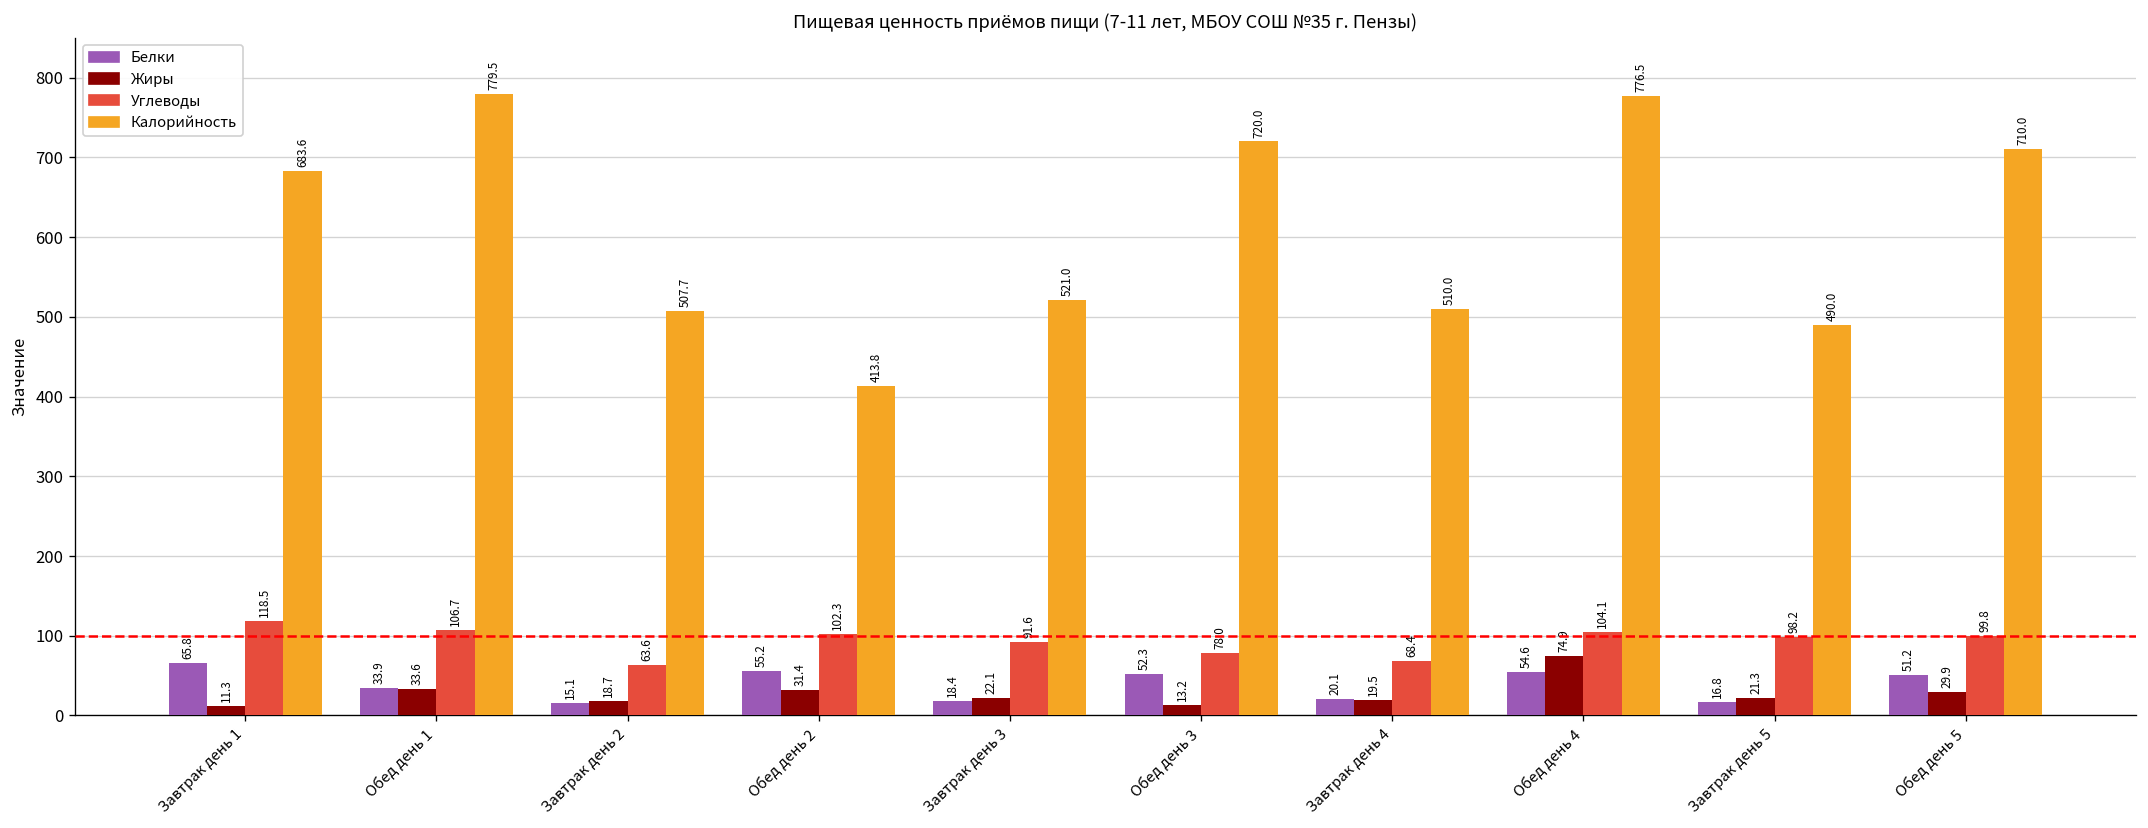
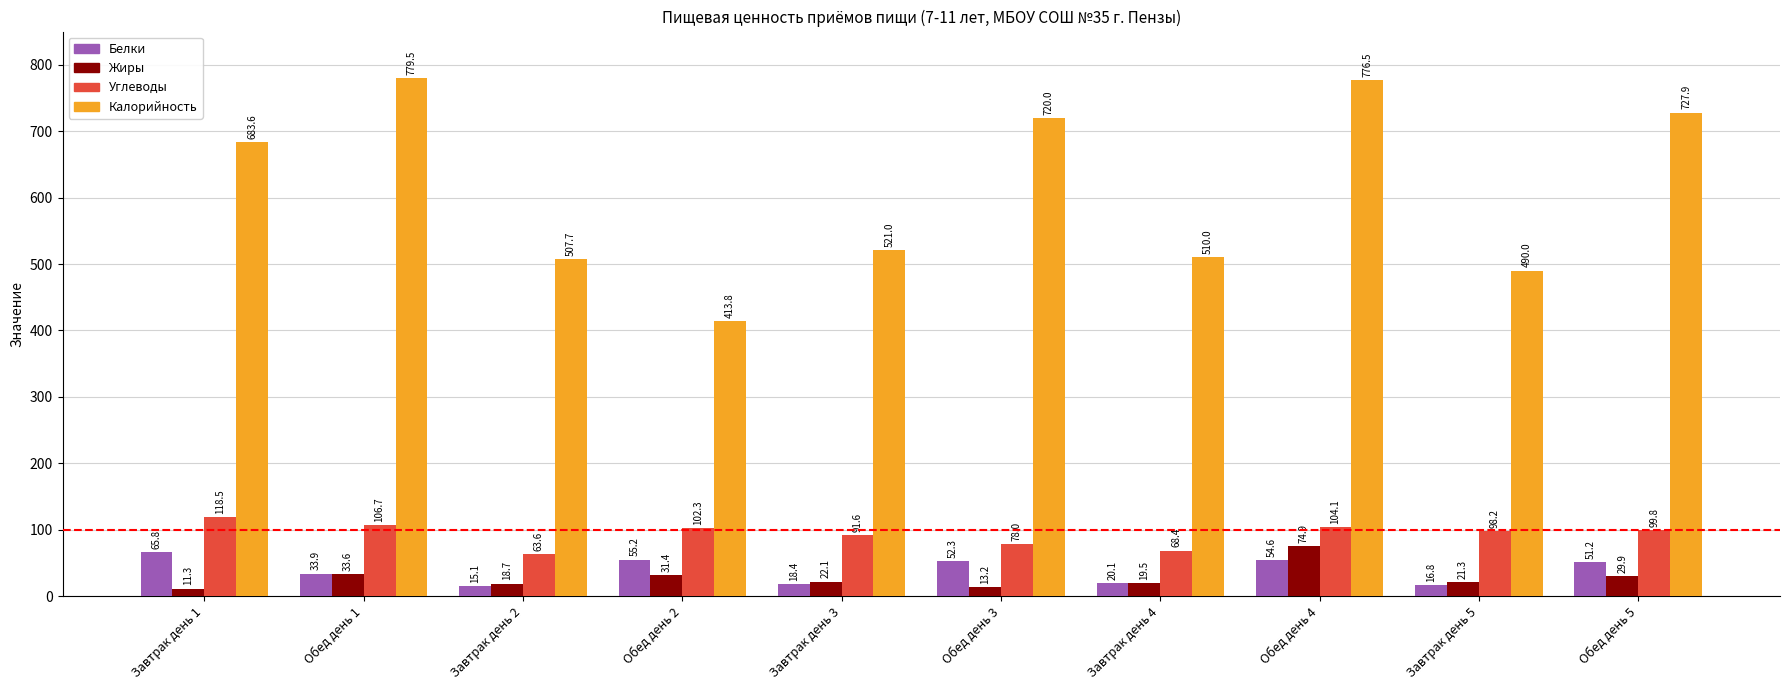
Калорийность, Обед день 5: 710.0 -> 727.9
